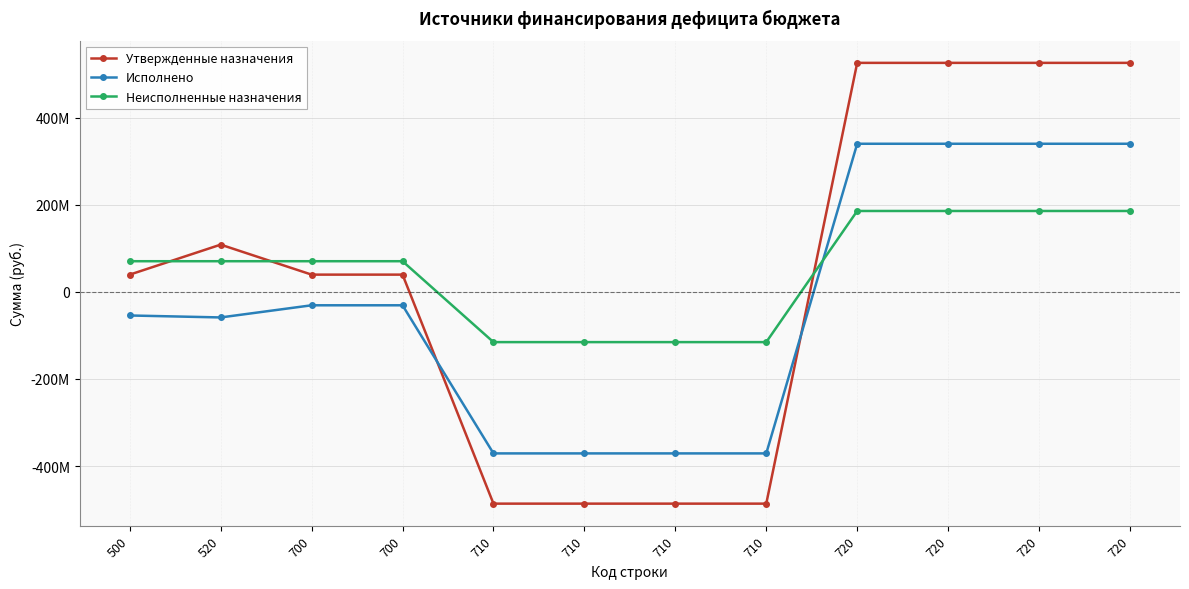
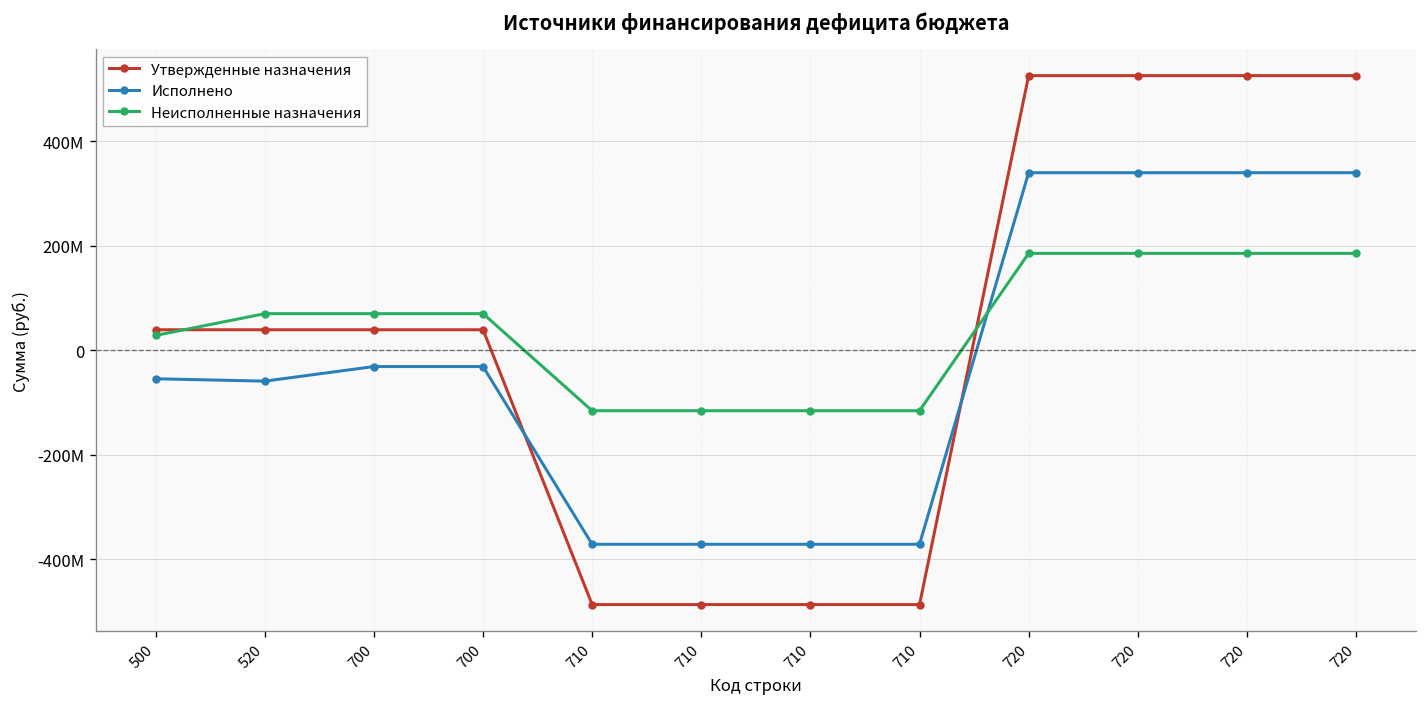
Неисполненные назначения, 500: 70000000 -> 30000000
Утвержденные назначения, 520: 110000000 -> 40000000
